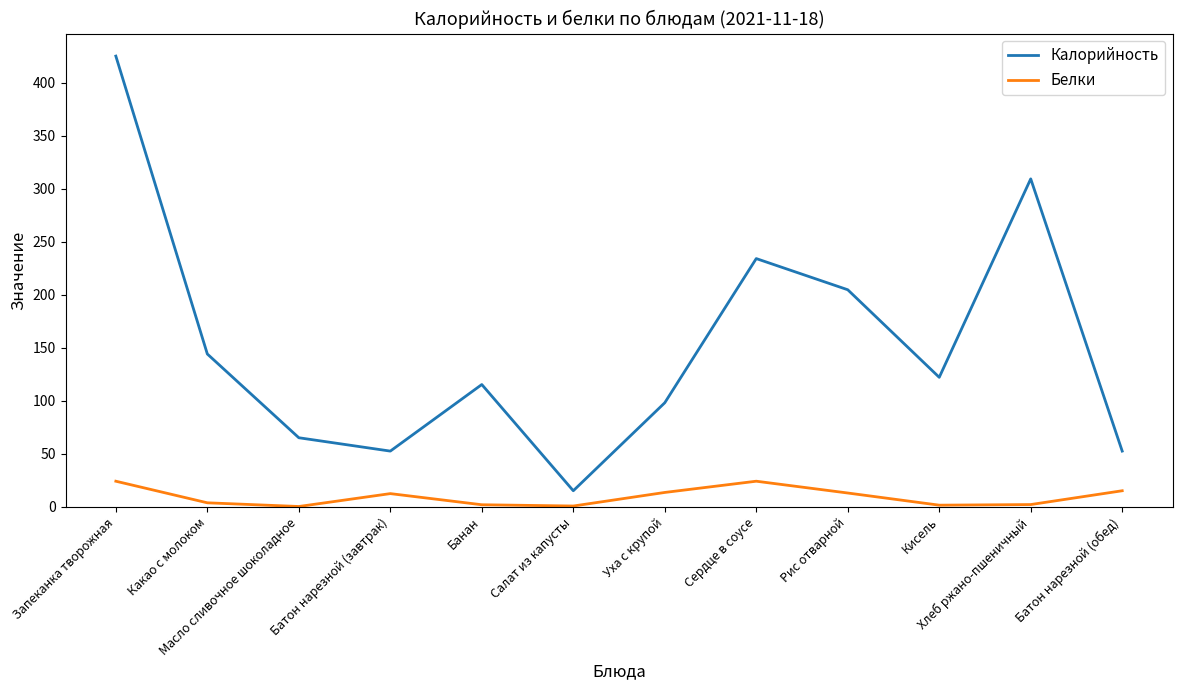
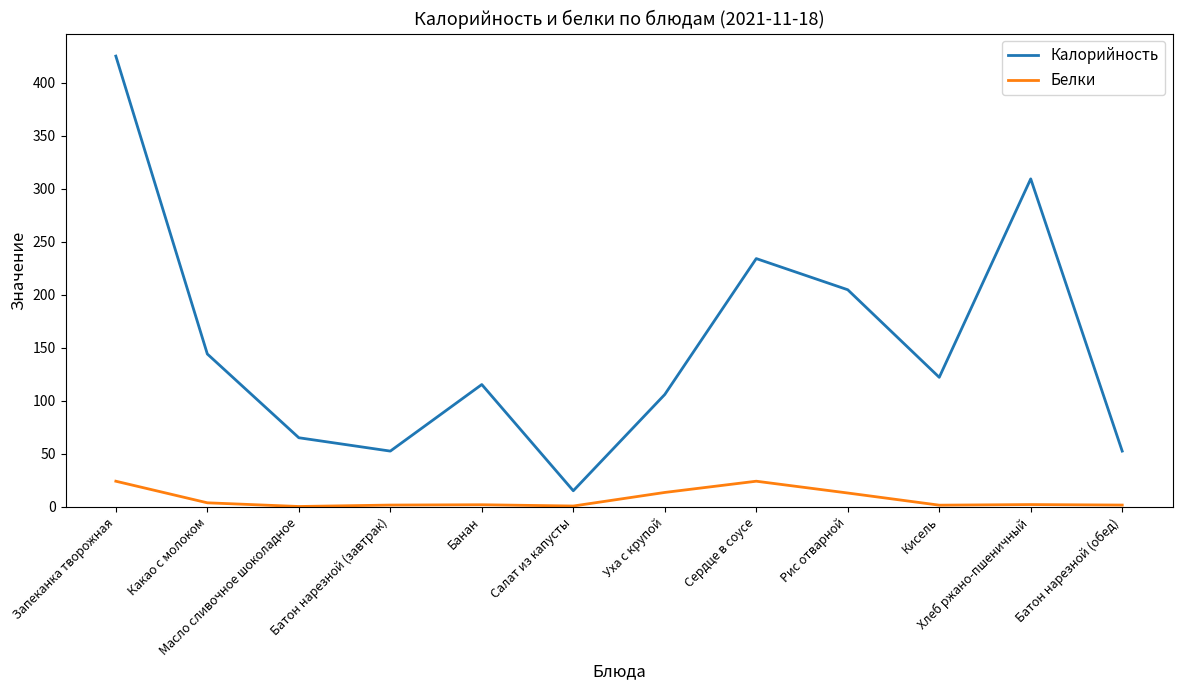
Белки, Батон нарезной (завтрак): 12 -> 2
Калорийность, Уха с крупой: 98 -> 106
Белки, Батон нарезной (обед): 15 -> 2
